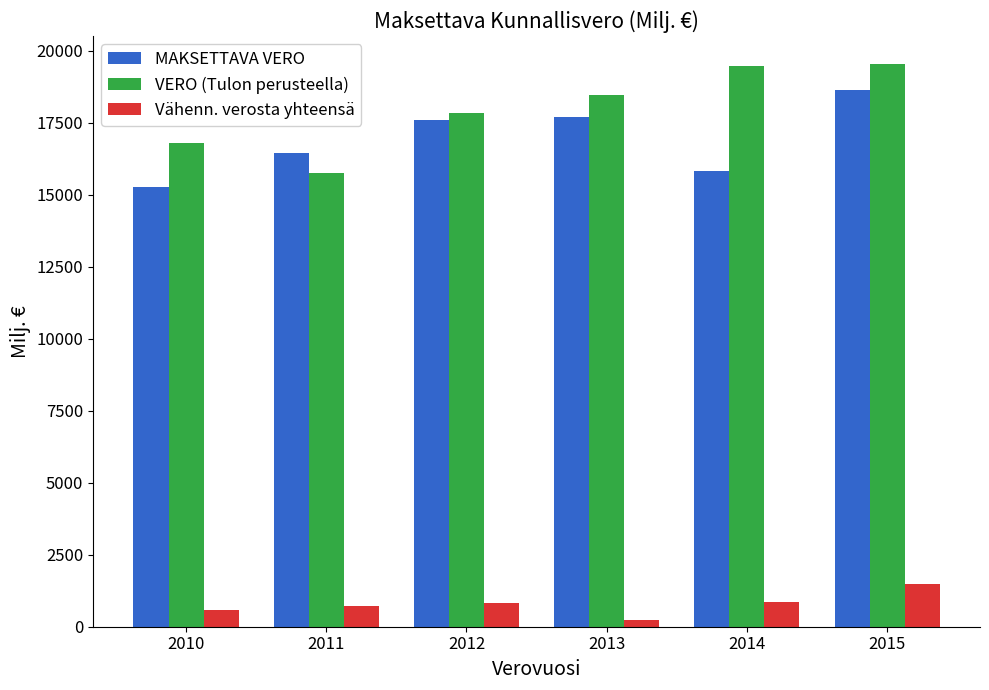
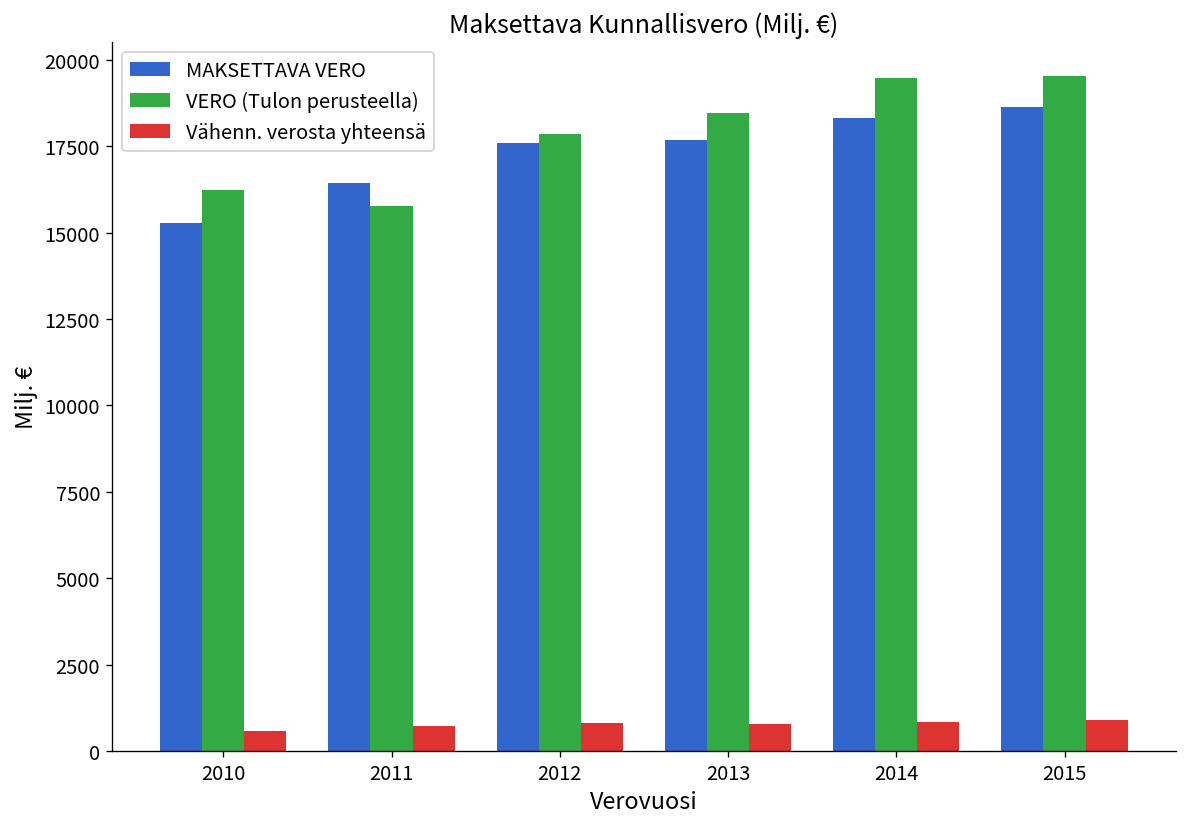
VERO (Tulon perusteella), 2010: 16800 -> 16200
Vähenn. verosta yhteensä, 2013: 200 -> 800
MAKSETTAVA VERO, 2014: 15800 -> 18300
Vähenn. verosta yhteensä, 2015: 1500 -> 900
